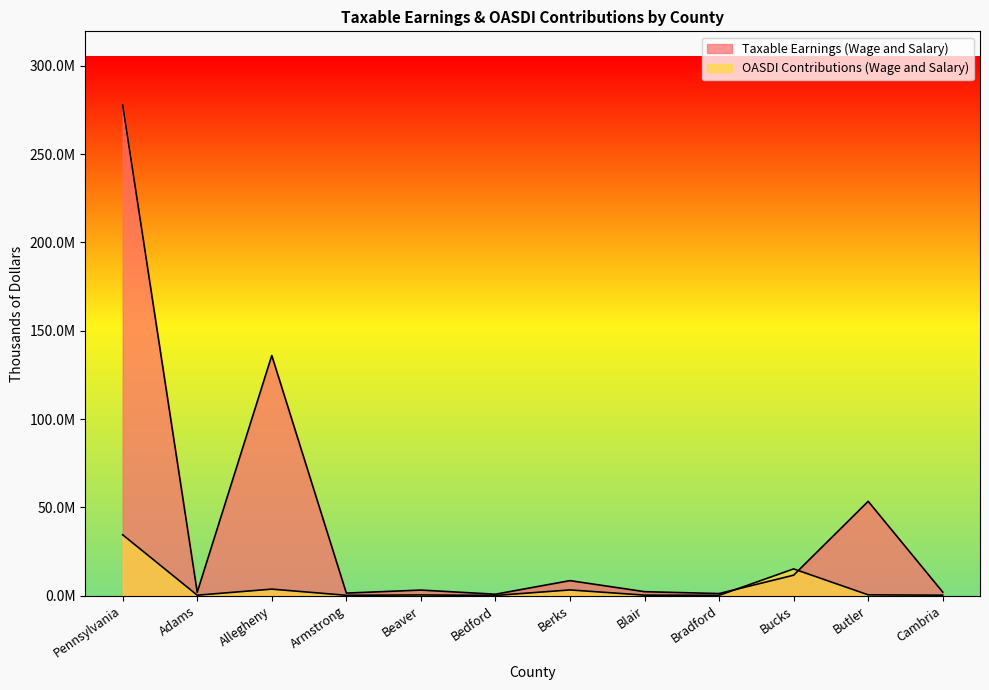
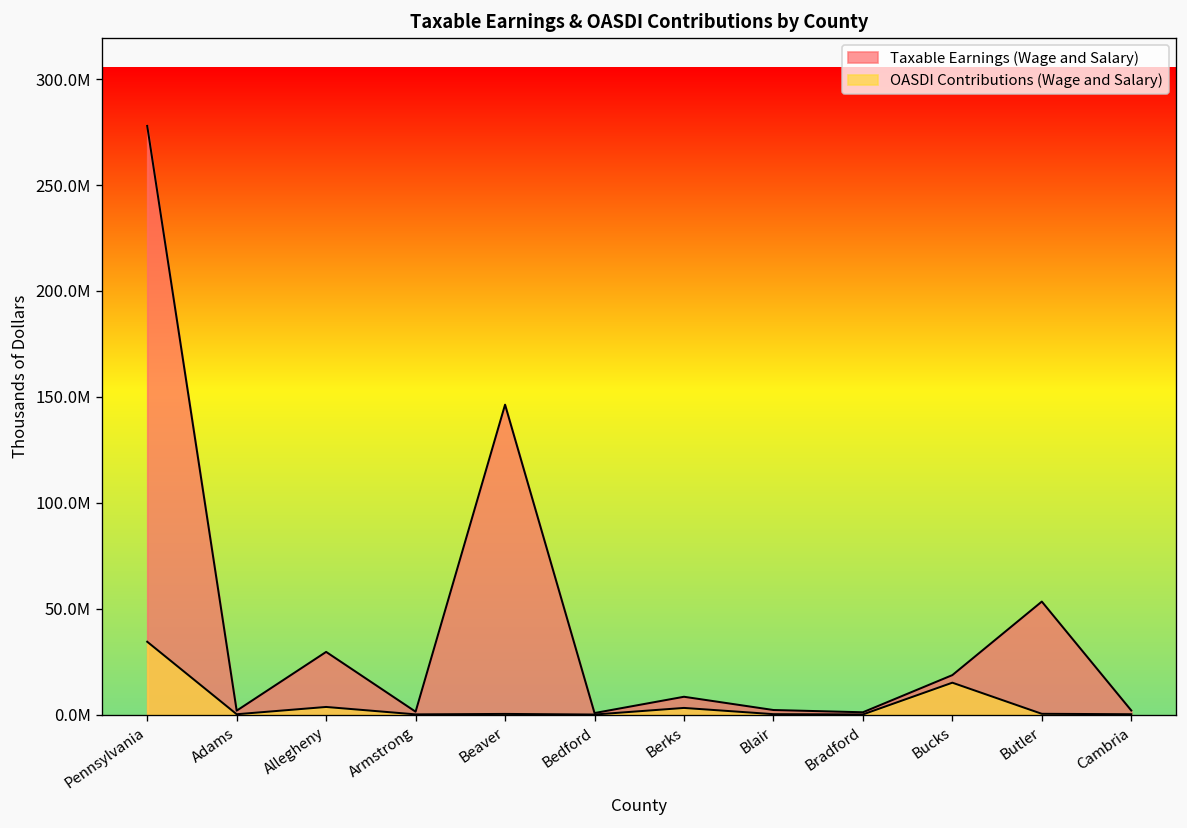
Taxable Earnings (Wage and Salary), Allegheny: 136000000 -> 30000000
Taxable Earnings (Wage and Salary), Beaver: 3000000 -> 146000000
Taxable Earnings (Wage and Salary), Bucks: 12000000 -> 19000000
